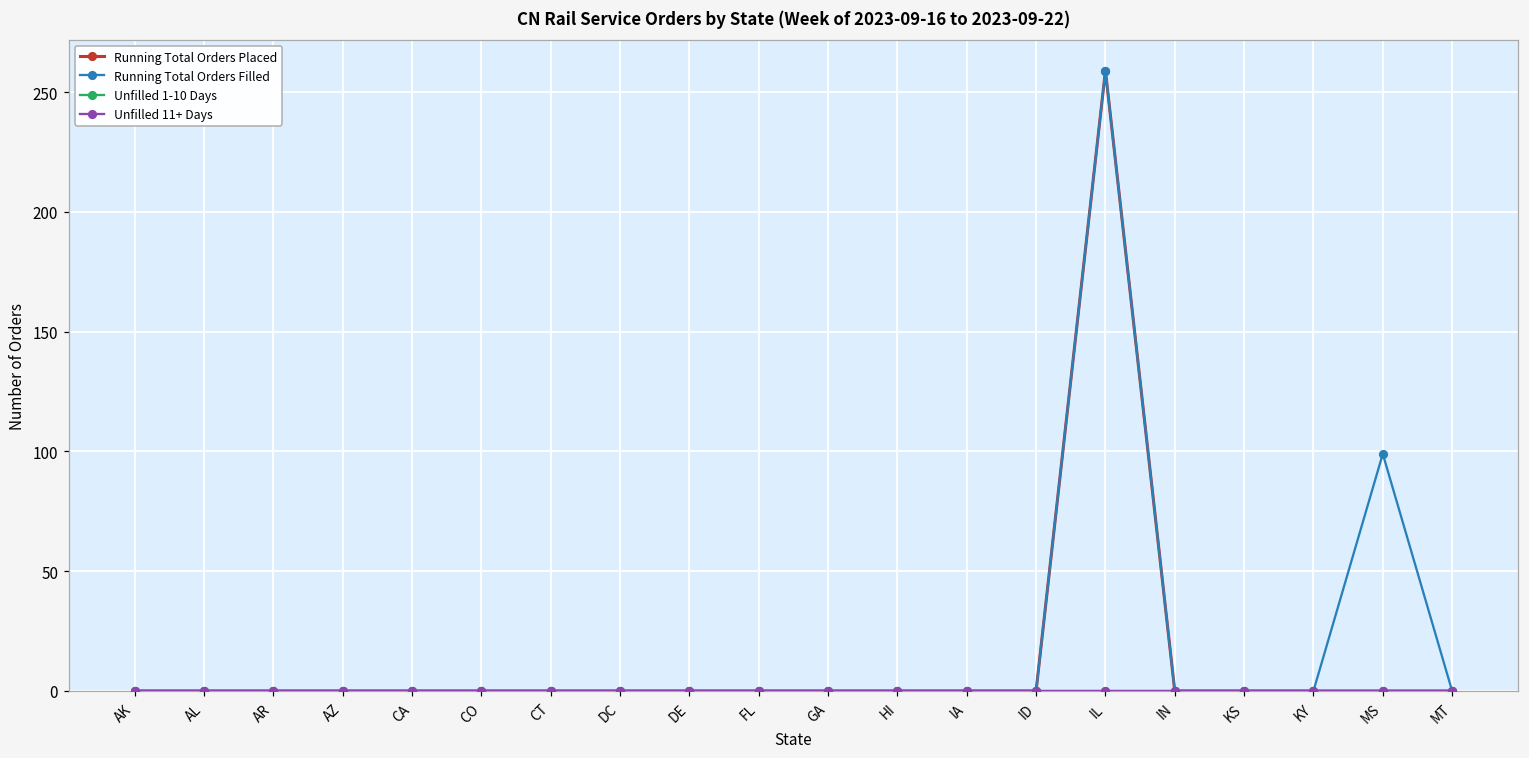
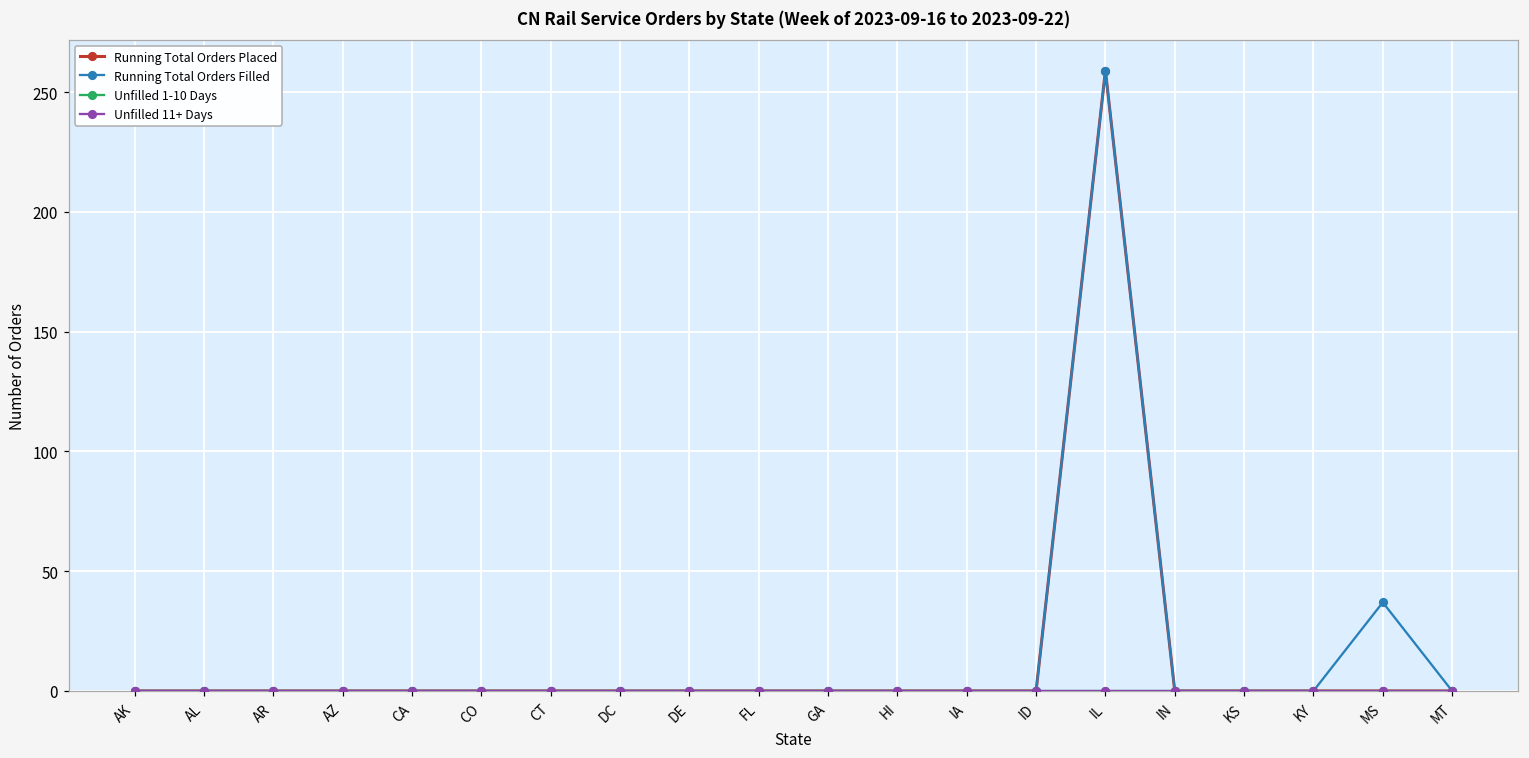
Running Total Orders Filled, MS: 99 -> 37
